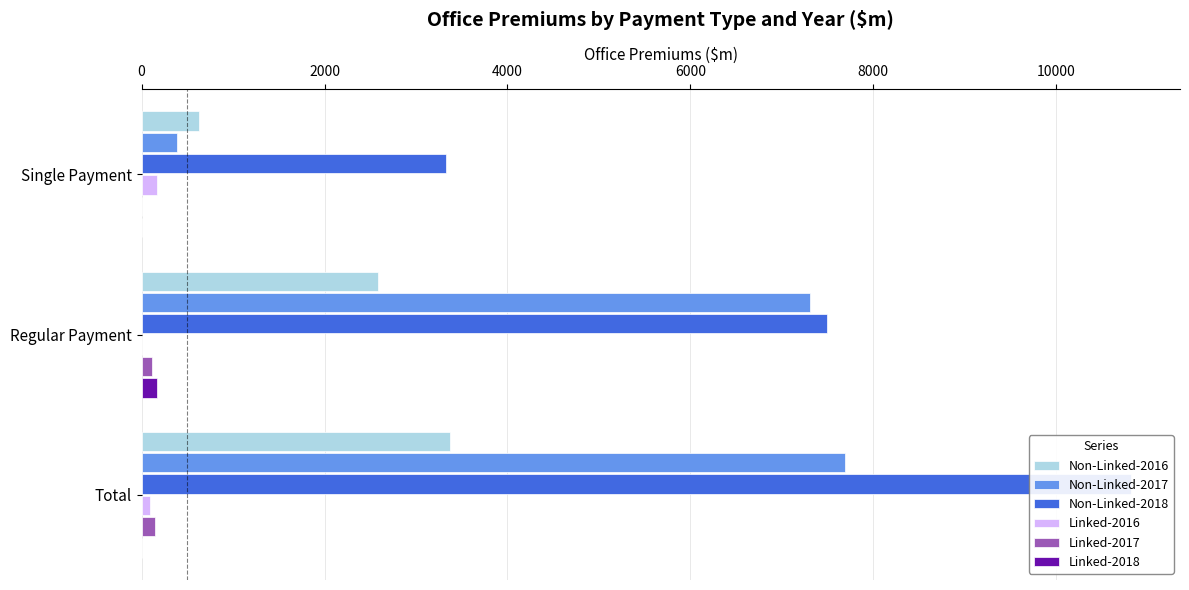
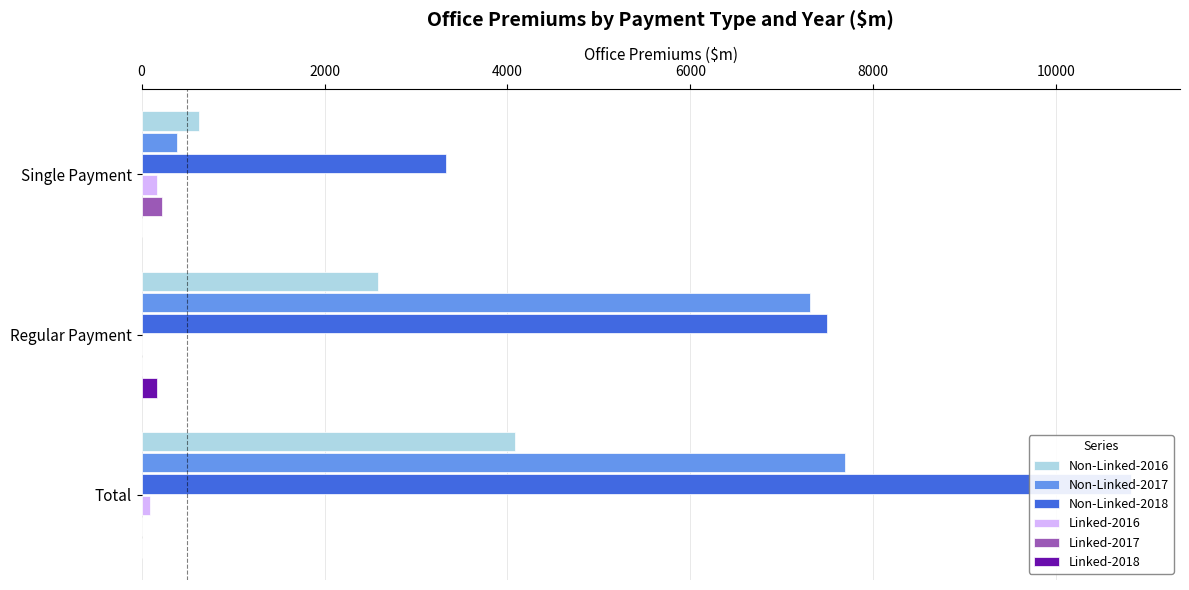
Linked-2017, Single Payment: 0 -> 200
Linked-2017, Regular Payment: 100 -> 0
Non-Linked-2016, Total: 3400 -> 4100
Linked-2017, Total: 100 -> 0
